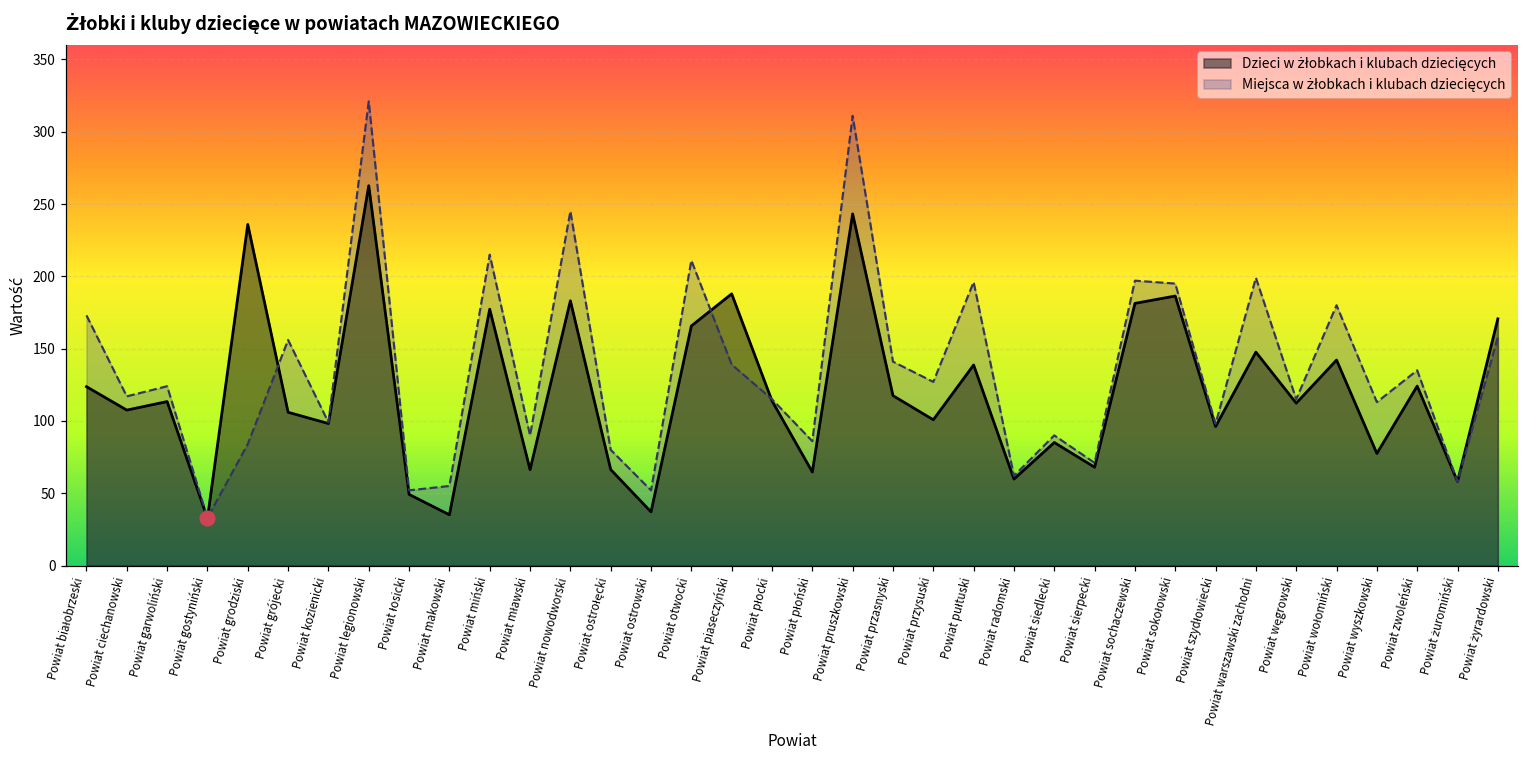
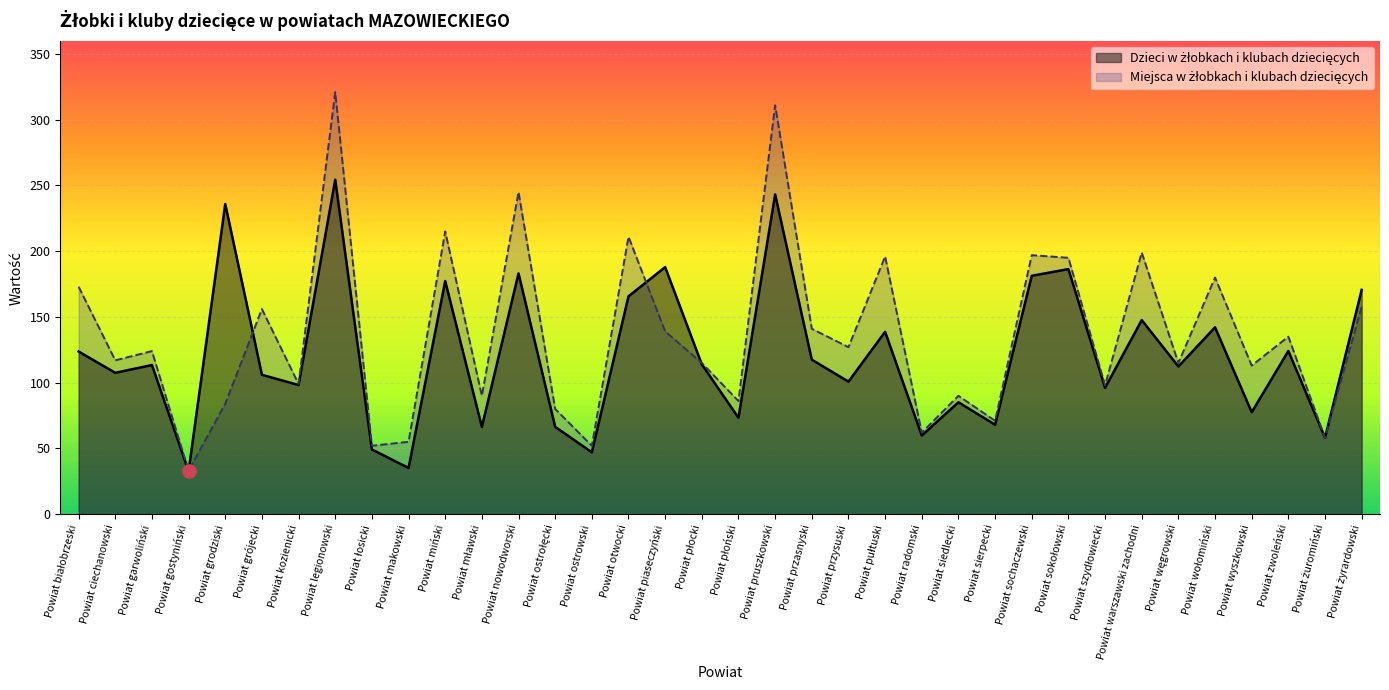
Dzieci w żłobkach i klubach dziecięcych, Powiat legionowski: 263 -> 254
Dzieci w żłobkach i klubach dziecięcych, Powiat ostrowski: 37 -> 47
Dzieci w żłobkach i klubach dziecięcych, Powiat płoński: 65 -> 73
